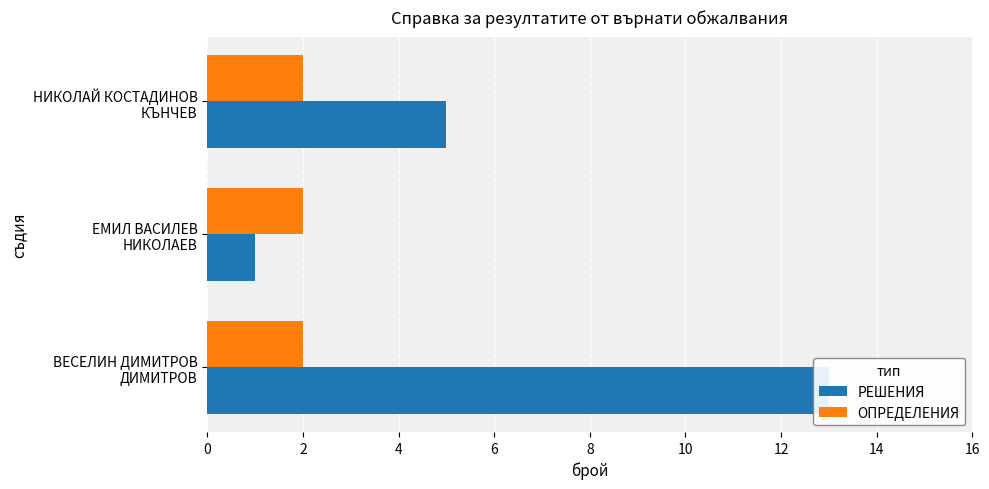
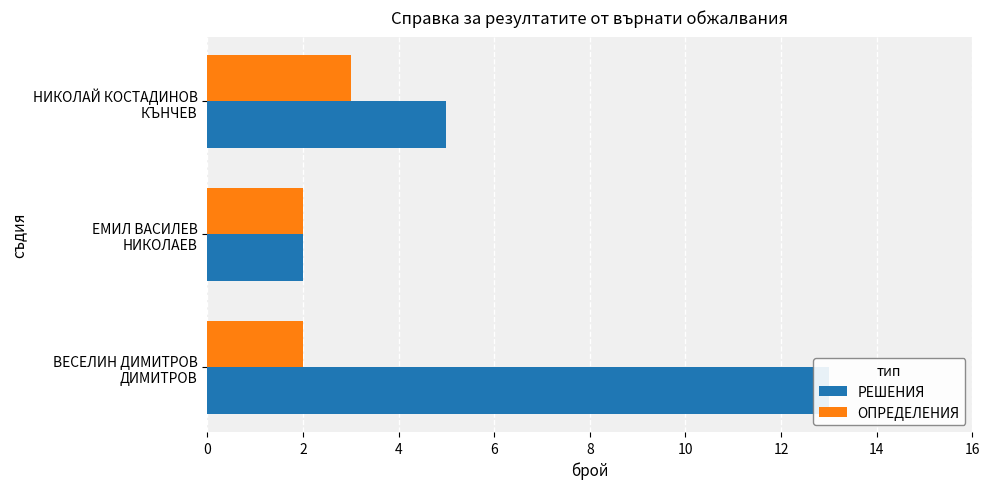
ОПРЕДЕЛЕНИЯ, НИКОЛАЙ КОСТАДИНОВ КЪНЧЕВ: 2 -> 3
РЕШЕНИЯ, ЕМИЛ ВАСИЛЕВ НИКОЛАЕВ: 1 -> 2
